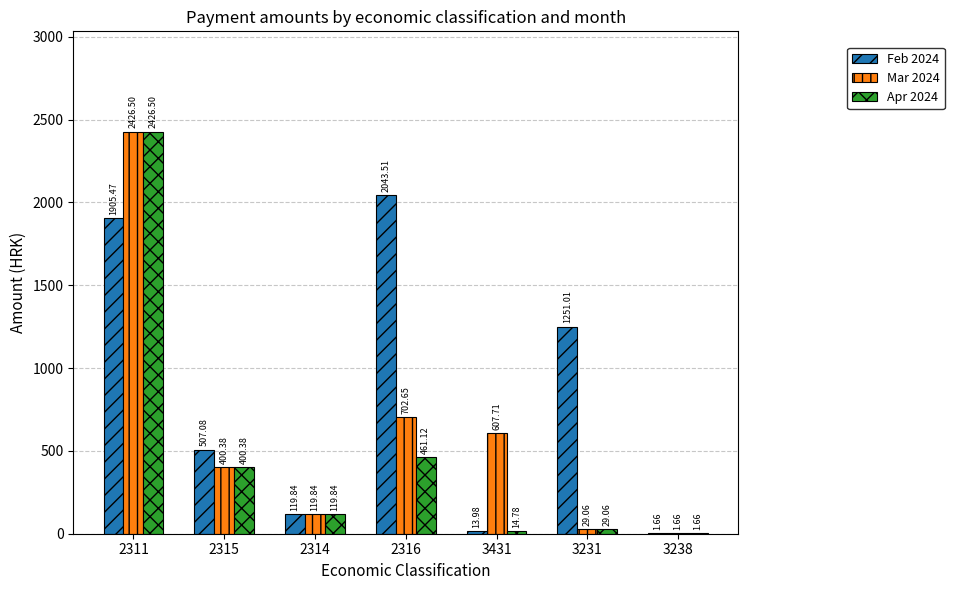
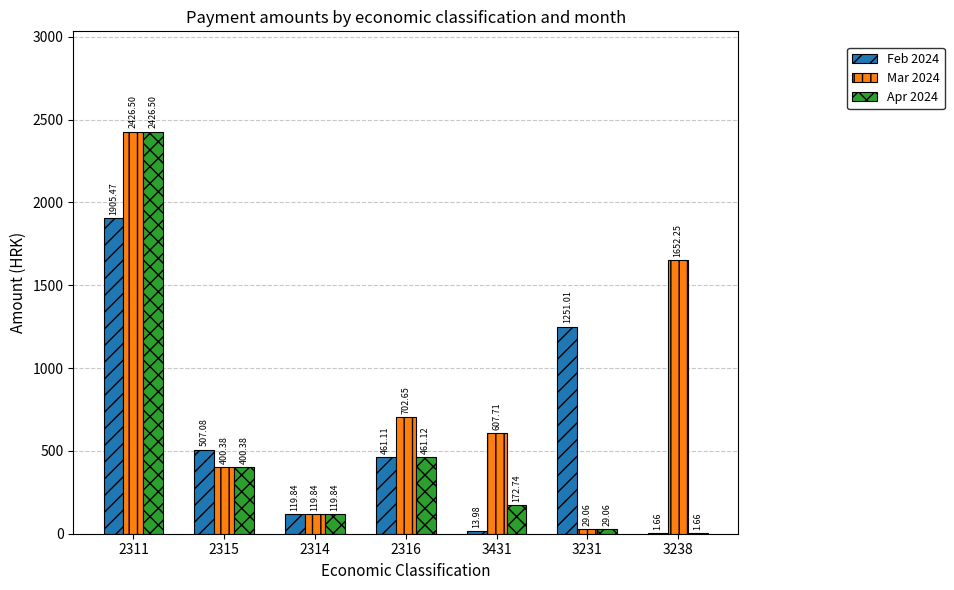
Feb 2024, 2316: 2043.51 -> 461.11
Apr 2024, 3431: 14.78 -> 172.74
Mar 2024, 3238: 1.66 -> 1652.25
